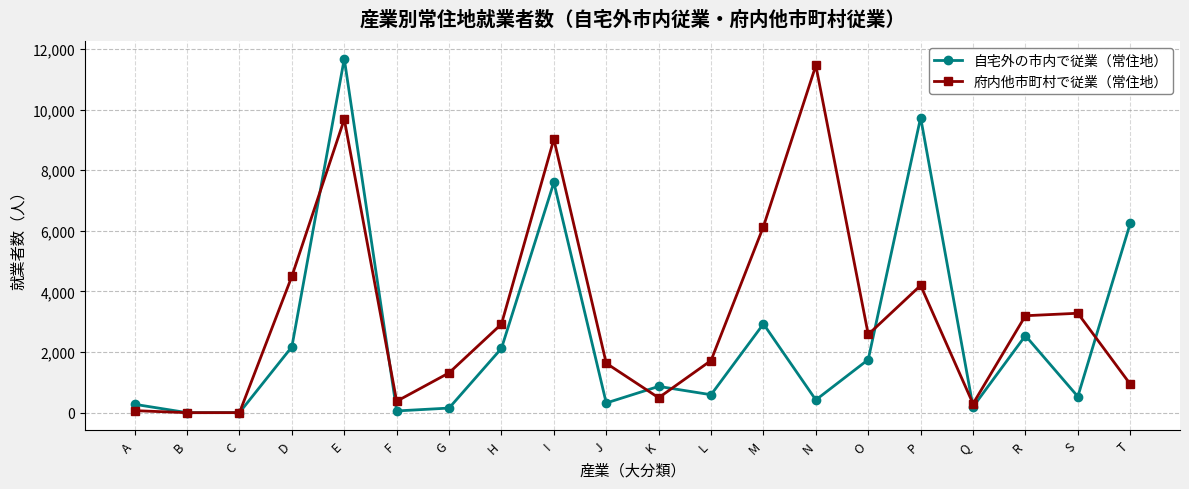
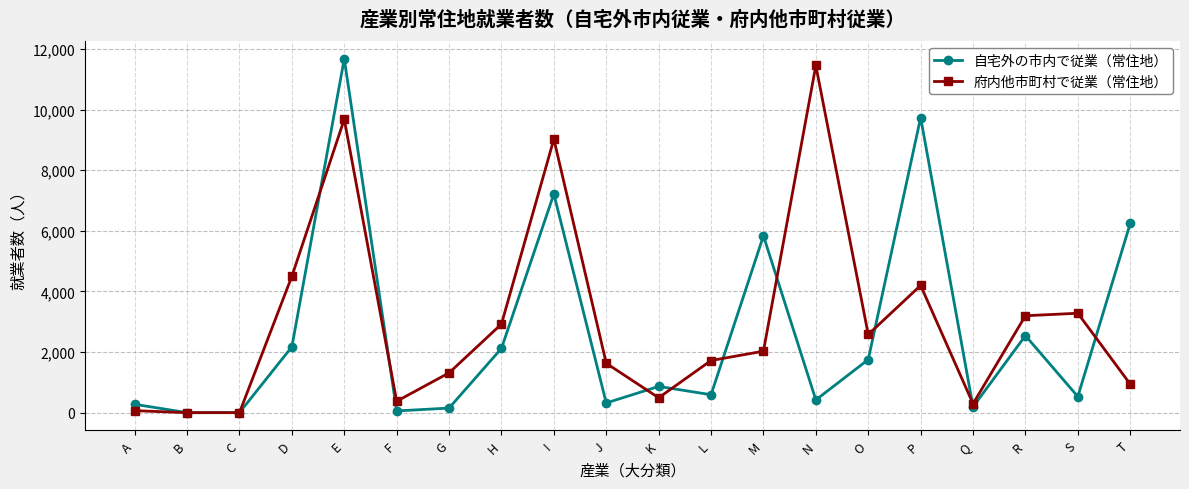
自宅外の市内で従業（常住地）, I: 7,600 -> 7,200
自宅外の市内で従業（常住地）, M: 2,900 -> 5,800
府内他市町村で従業（常住地）, M: 6,100 -> 2,000
